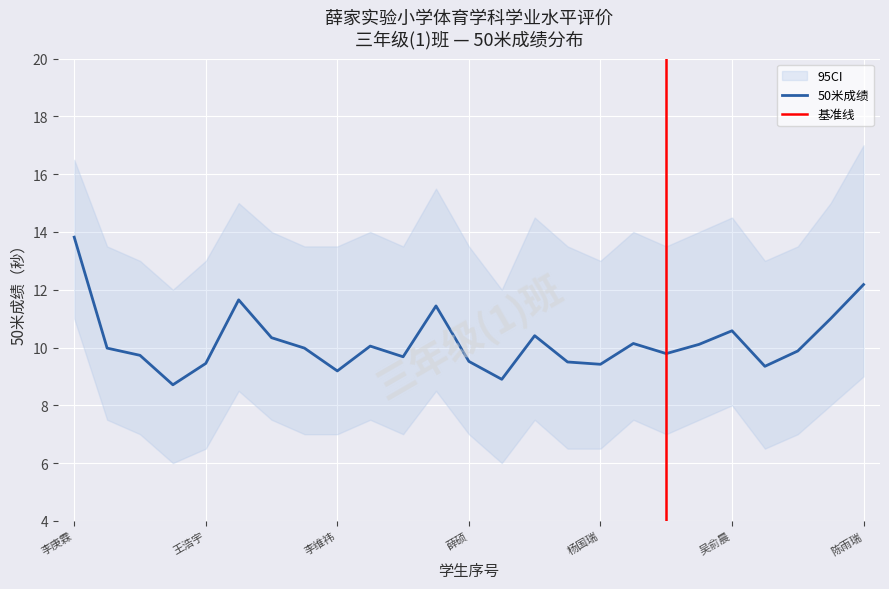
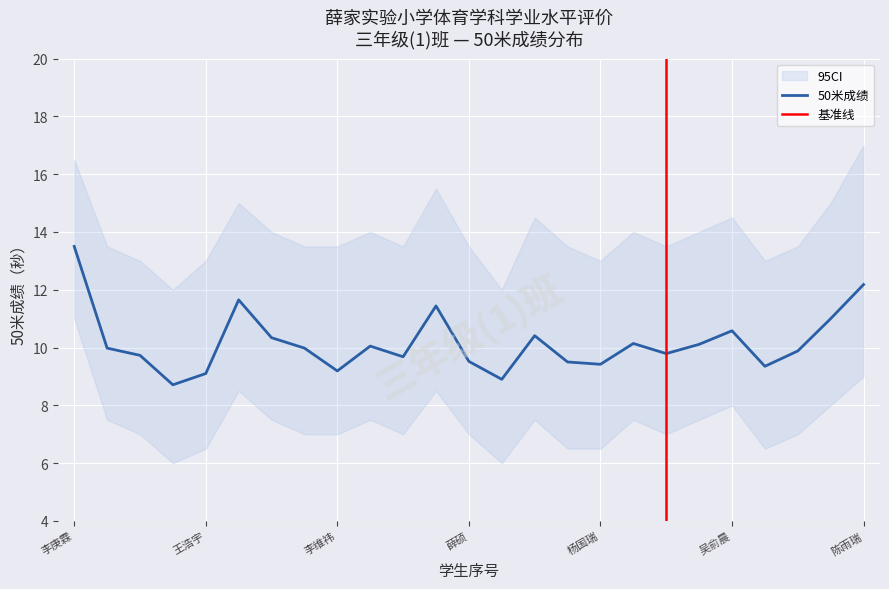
50米成绩, 李庚霖: 13.8 -> 13.5
50米成绩, 王浩宇: 9.5 -> 9.1
